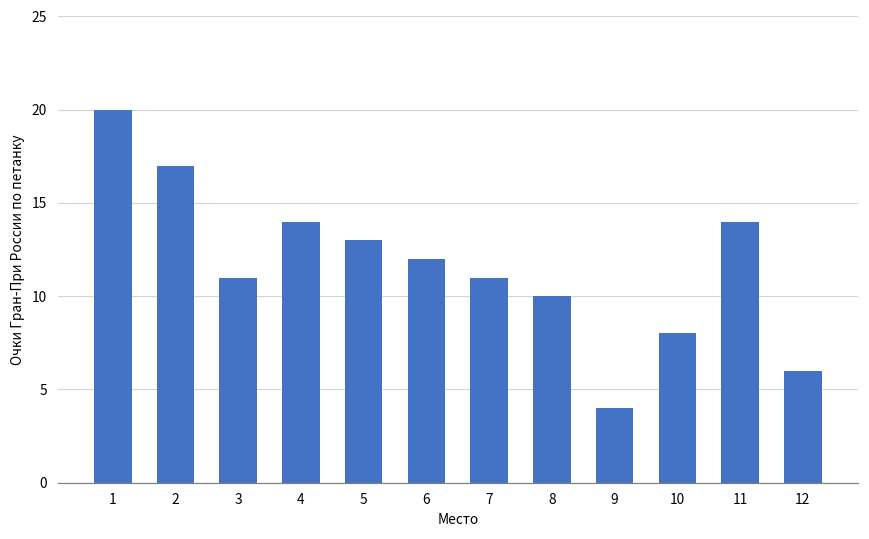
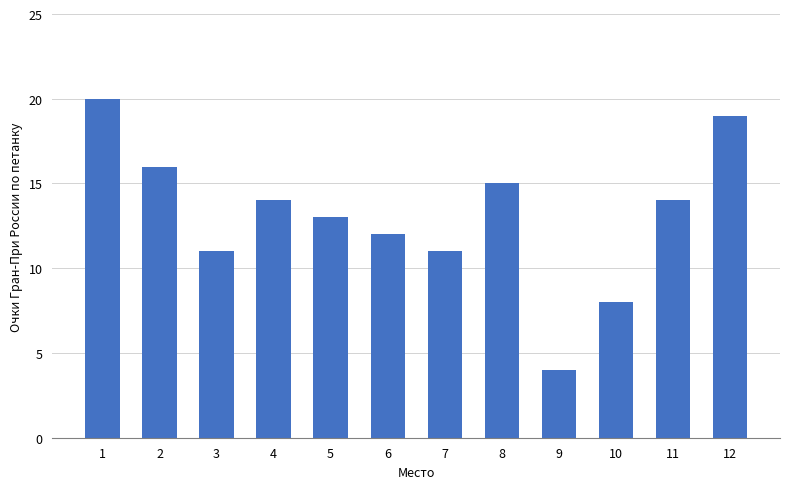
2: 17 -> 16
8: 10 -> 15
12: 6 -> 19
